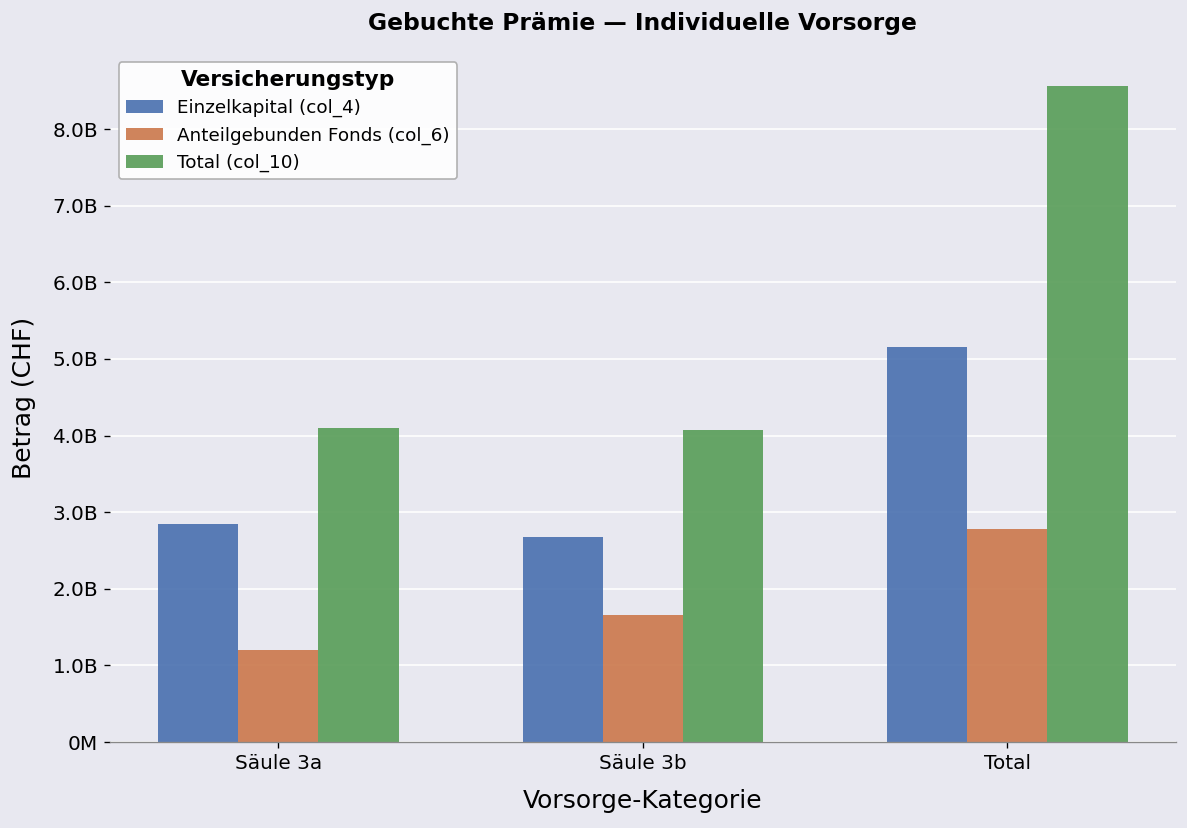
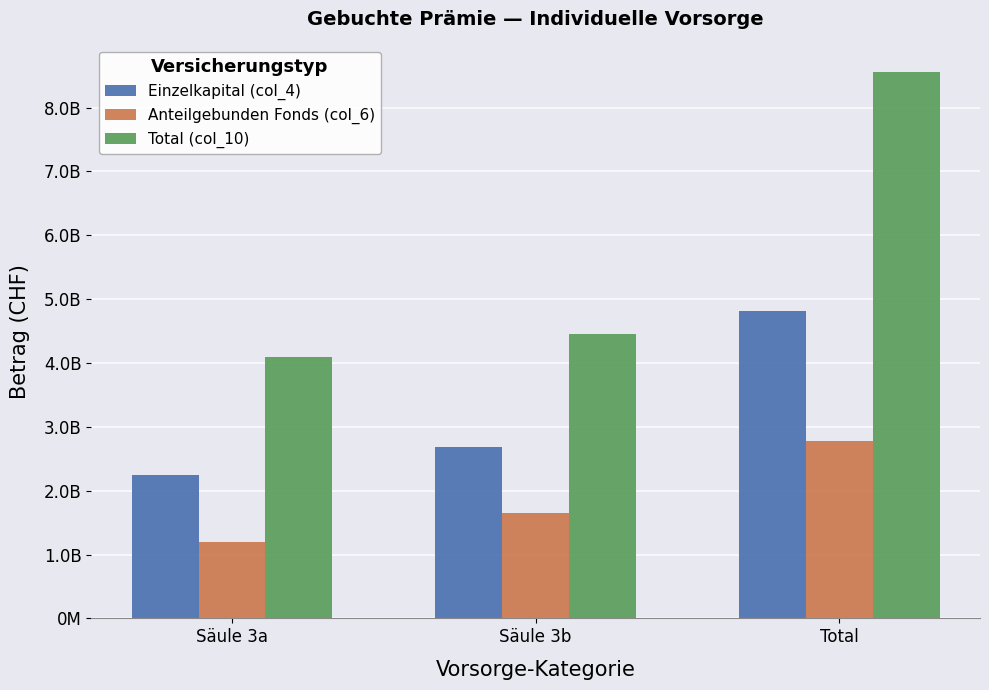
Einzelkapital (col_4), Säule 3a: 2800000000 -> 2200000000
Total (col_10), Säule 3b: 4100000000 -> 4500000000
Einzelkapital (col_4), Total: 5200000000 -> 4800000000
